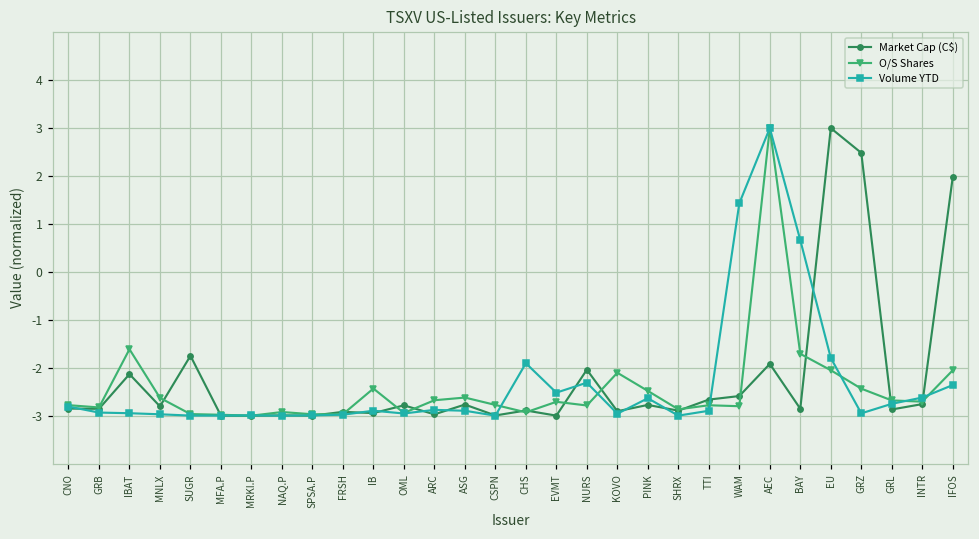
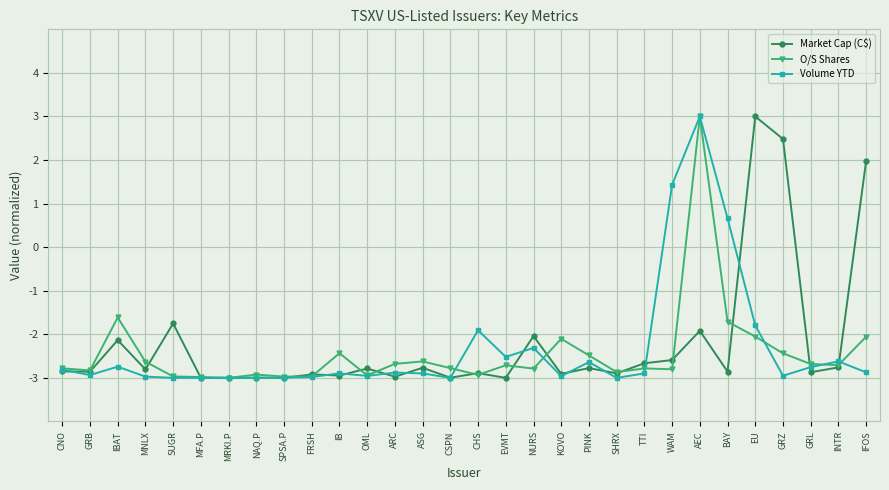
Volume YTD, IBAT: -2.9 -> -2.7
Volume YTD, IFOS: -2.4 -> -2.9
